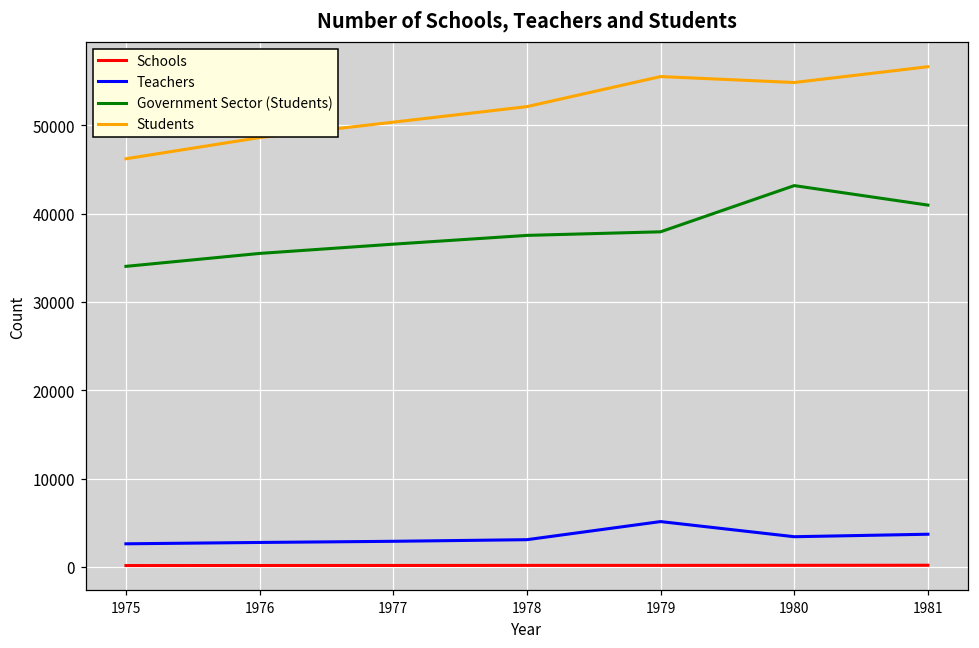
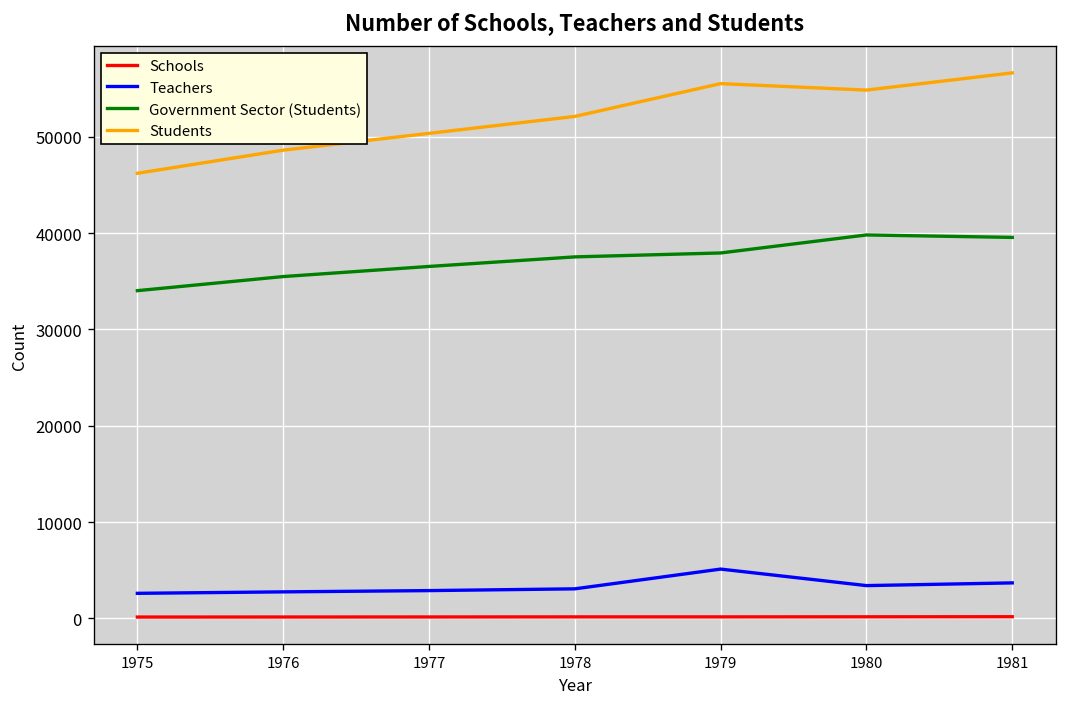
Government Sector (Students), 1980: 43000 -> 40000
Government Sector (Students), 1981: 41000 -> 40000
